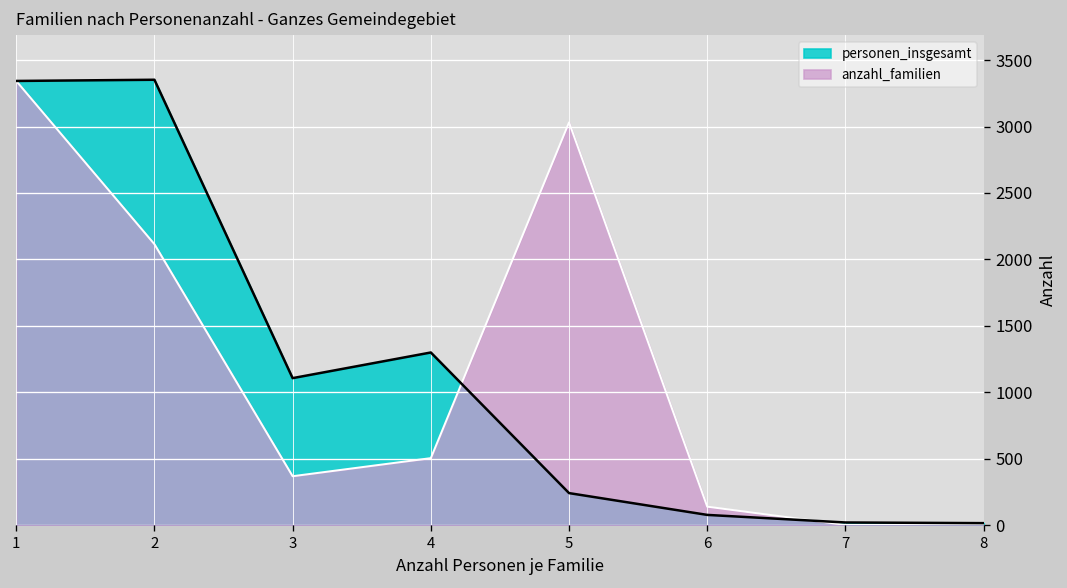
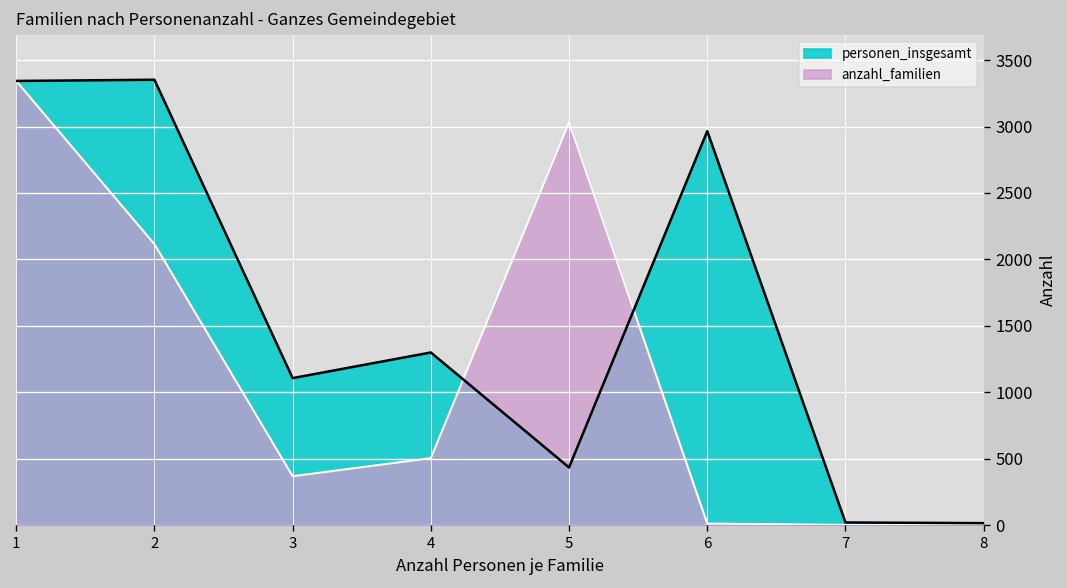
personen_insgesamt, 5: 240 -> 440
personen_insgesamt, 6: 80 -> 2970
anzahl_familien, 6: 140 -> 10
